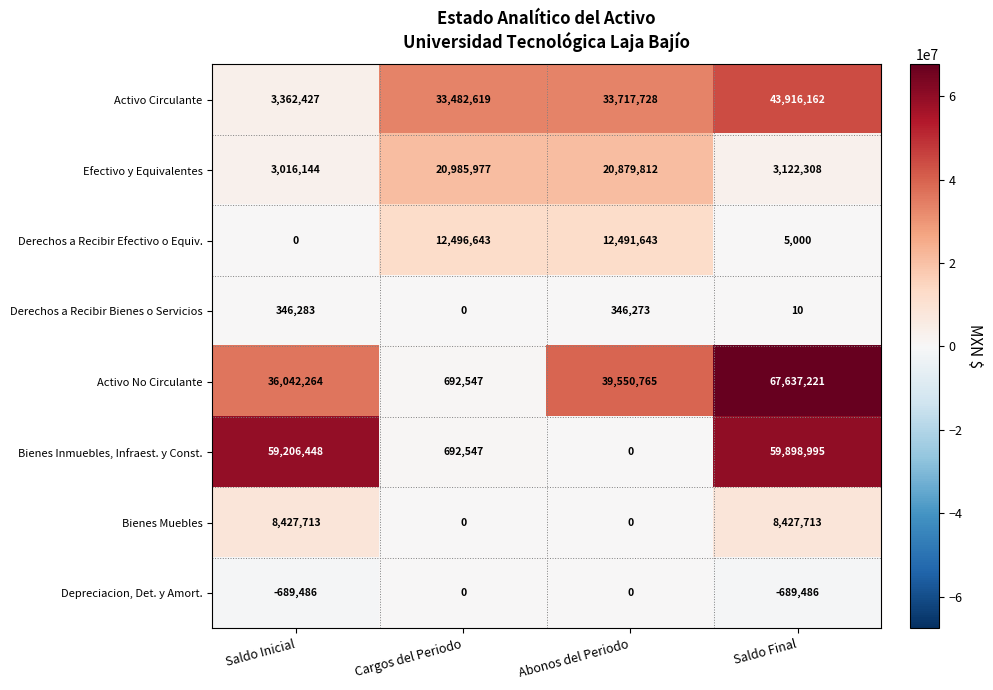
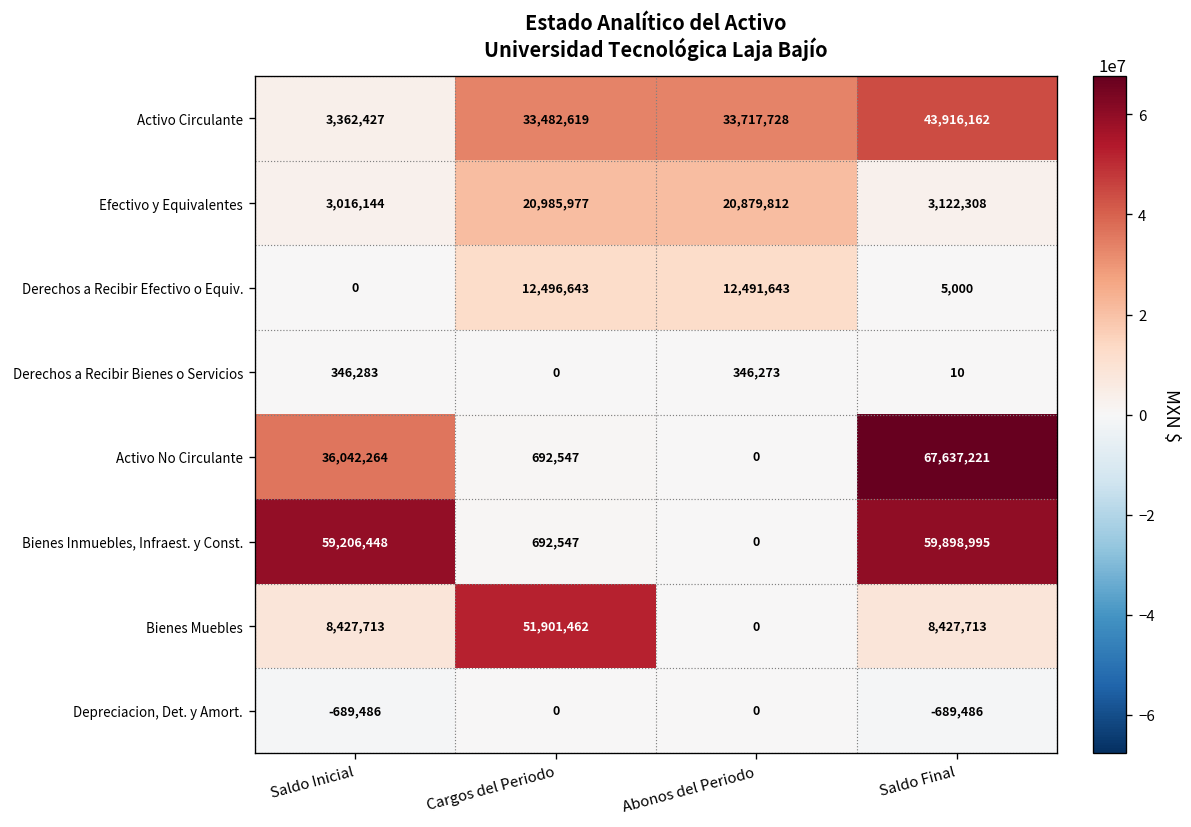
Activo No Circulante, Abonos del Periodo: 39,550,765 -> 0
Bienes Muebles, Cargos del Periodo: 0 -> 51,901,462
